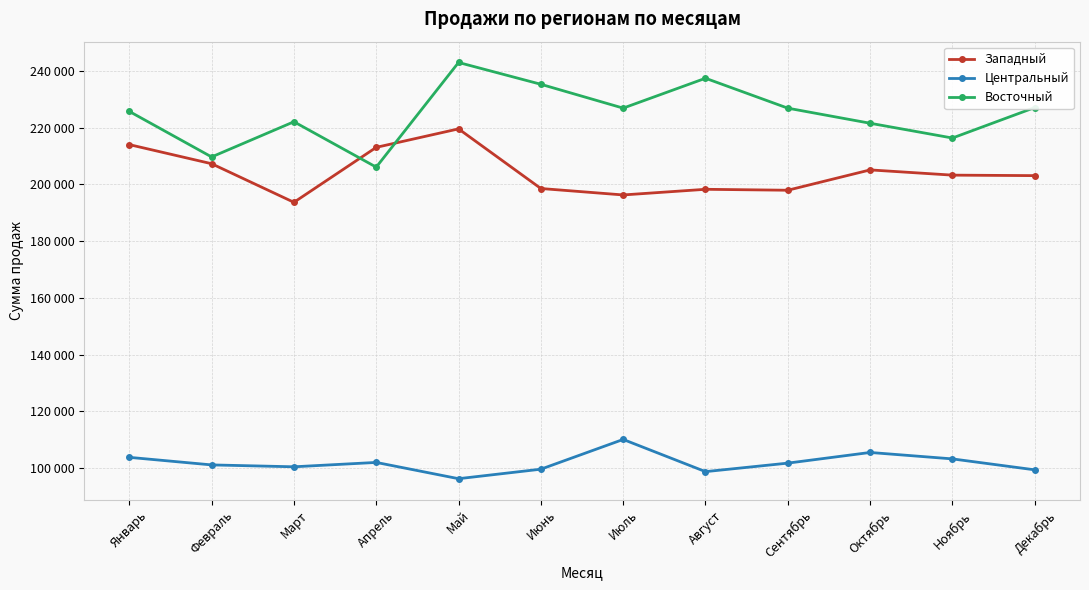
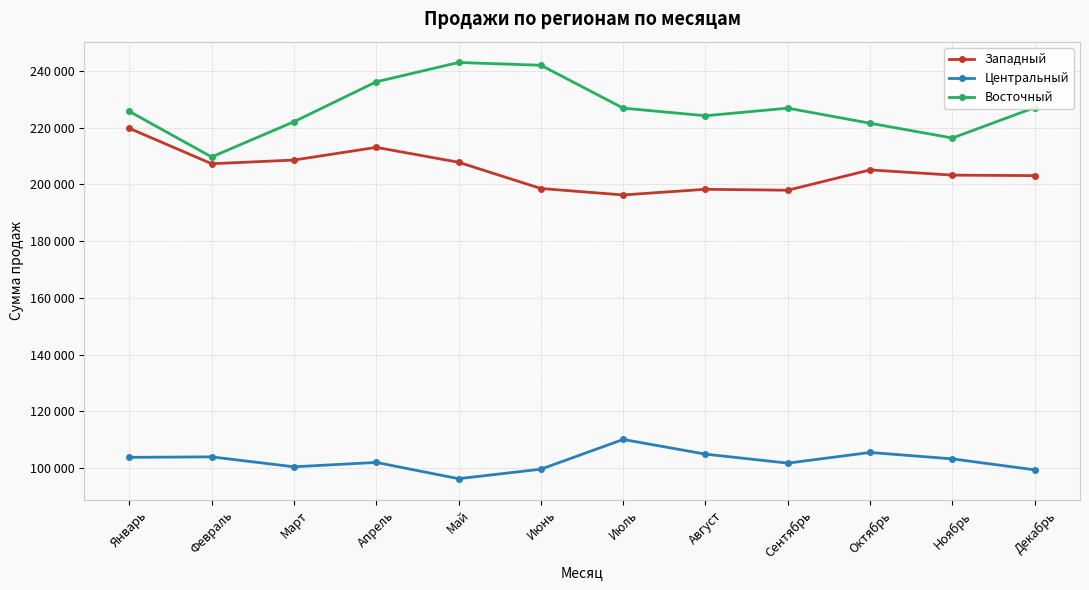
Западный, Январь: 214000 -> 220000
Центральный, Февраль: 101000 -> 104000
Западный, Март: 194000 -> 209000
Восточный, Апрель: 206000 -> 236000
Западный, Май: 220000 -> 208000
Восточный, Июнь: 235000 -> 242000
Центральный, Август: 99000 -> 105000
Восточный, Август: 237000 -> 224000
